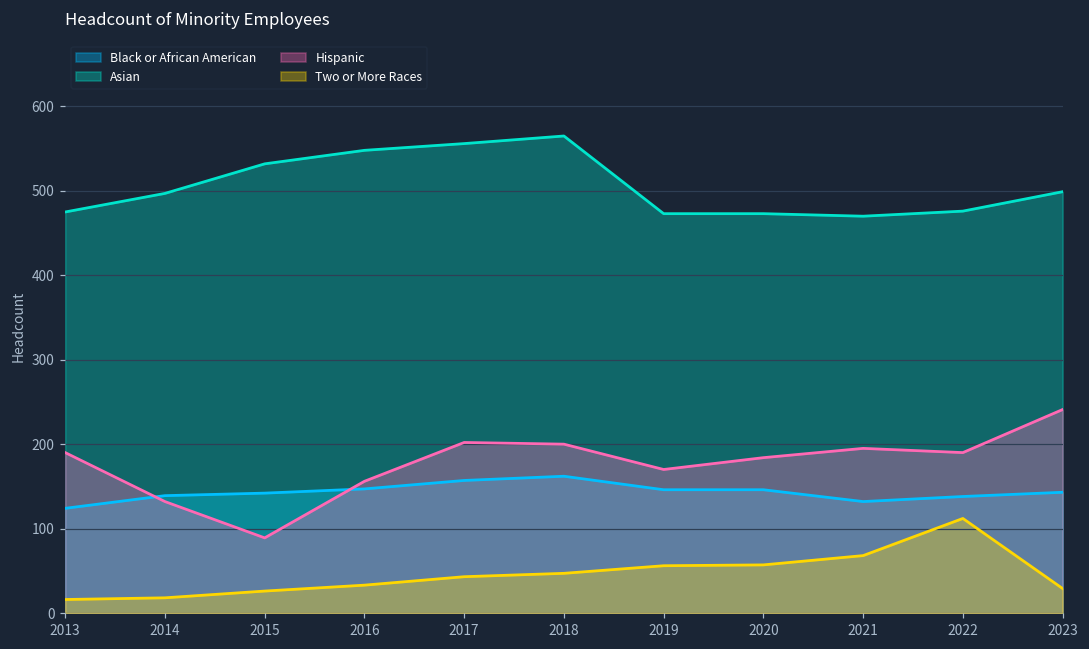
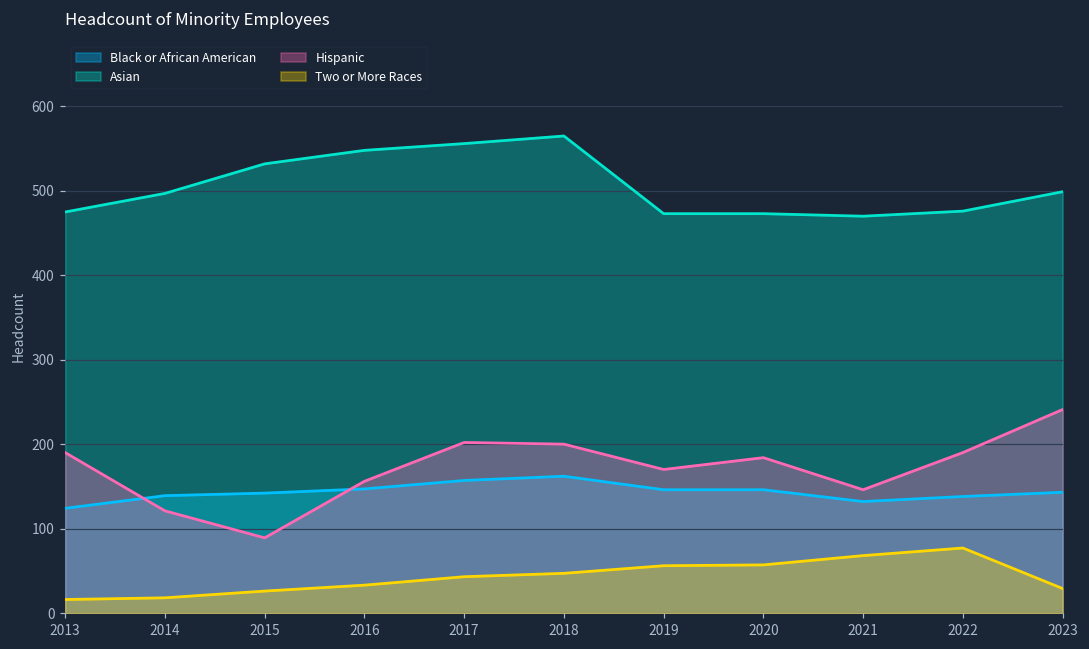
Hispanic, 2014: 130 -> 120
Hispanic, 2021: 200 -> 150
Two or More Races, 2022: 110 -> 80
